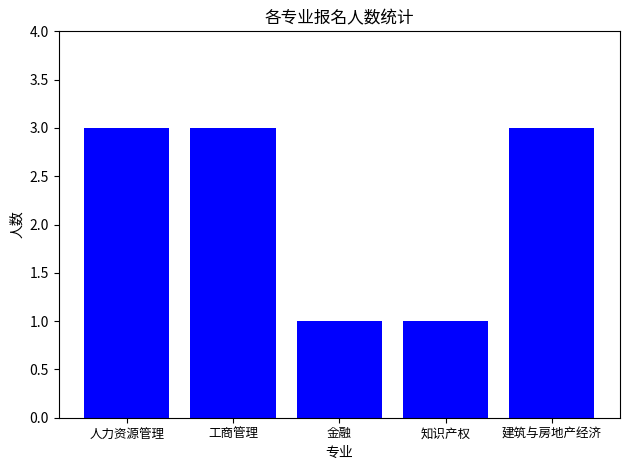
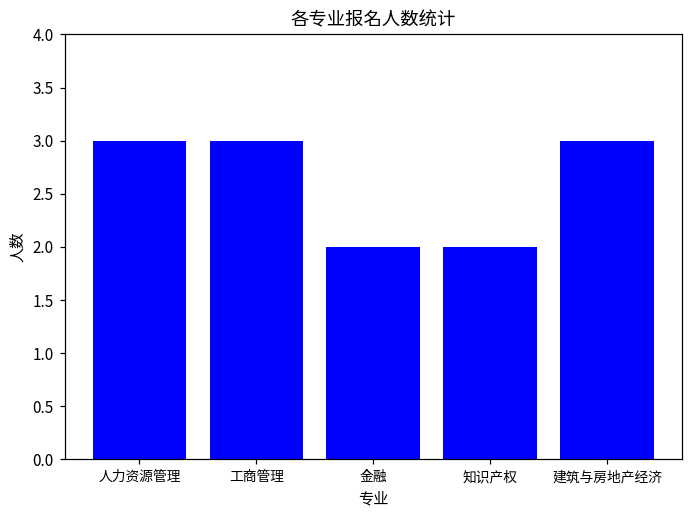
金融: 1 -> 2
知识产权: 1 -> 2
